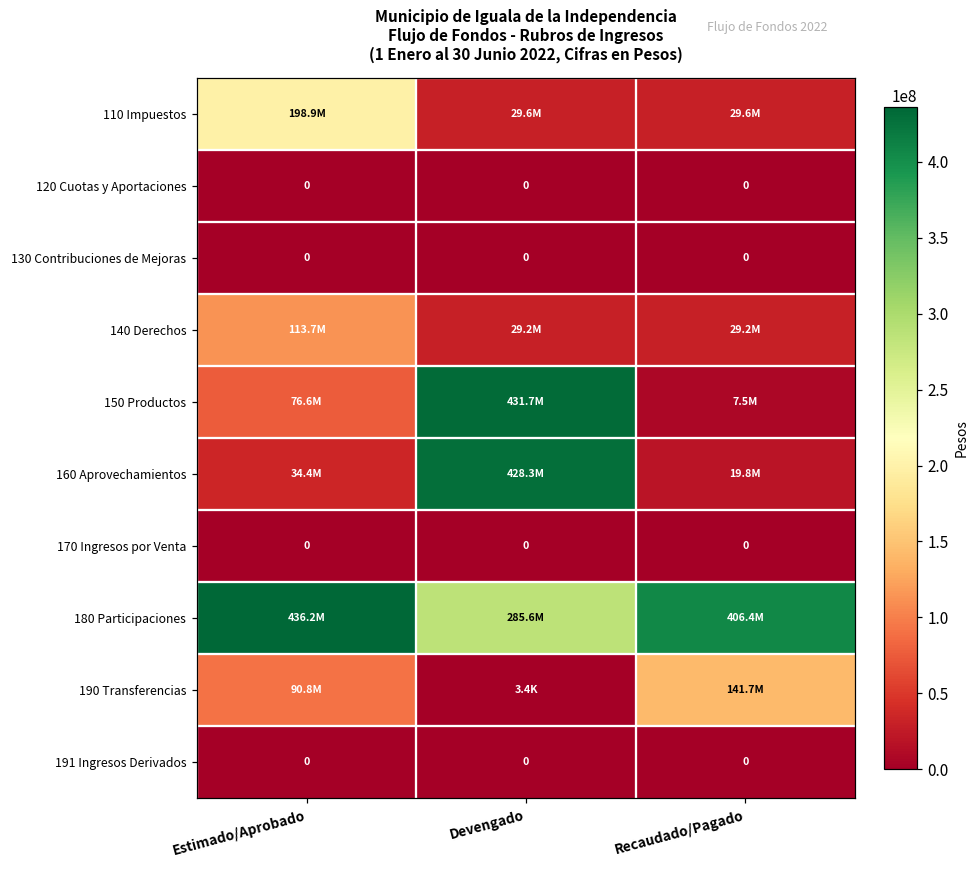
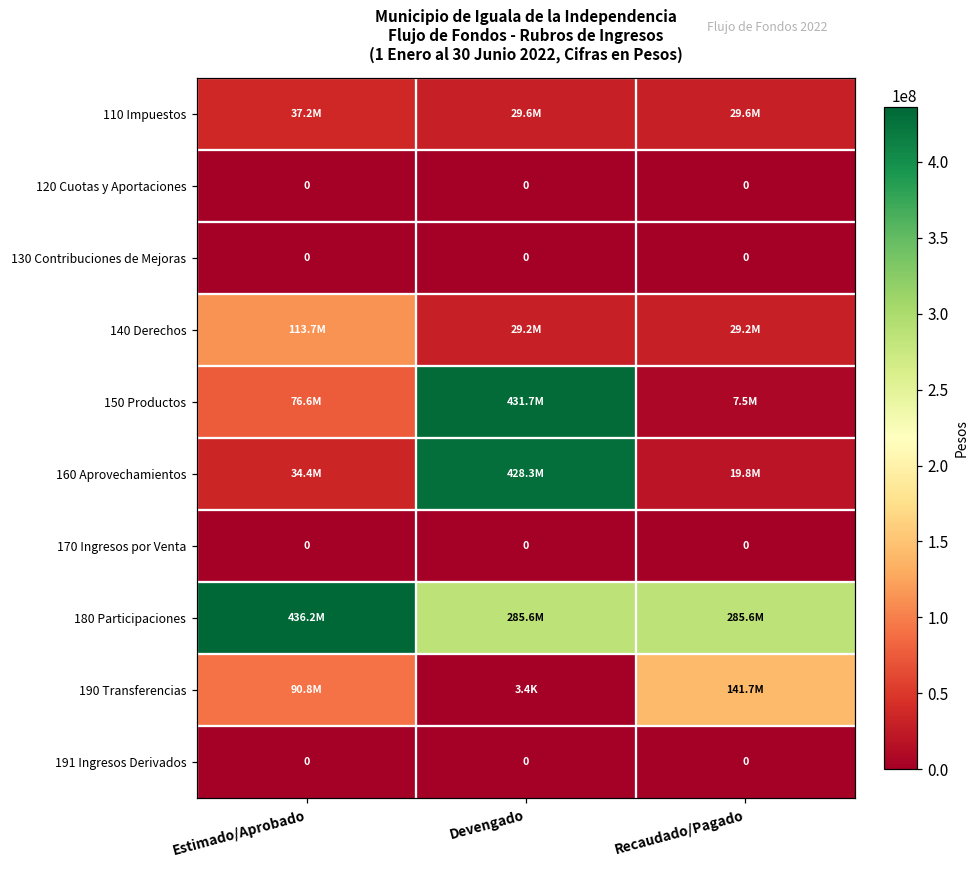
110 Impuestos, Estimado/Aprobado: 198.9M -> 37.2M
180 Participaciones, Recaudado/Pagado: 406.4M -> 285.6M
